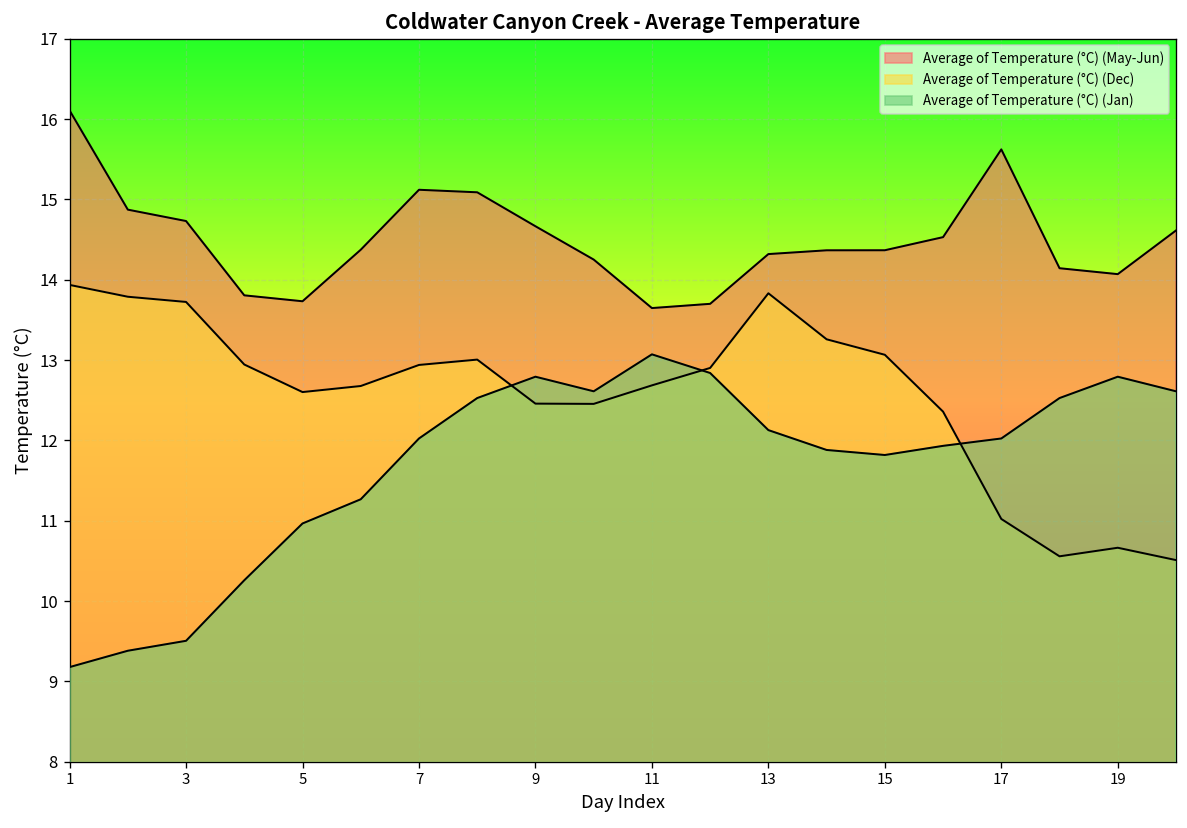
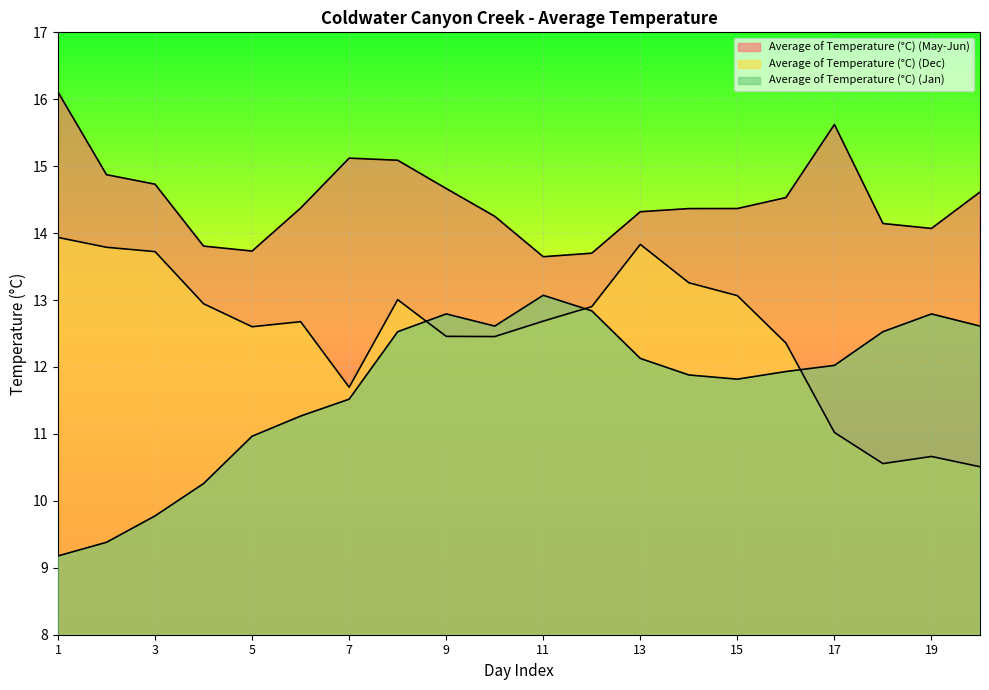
Average of Temperature (°C) (Jan), 3: 9.5 -> 9.8
Average of Temperature (°C) (Dec), 7: 12.9 -> 11.7
Average of Temperature (°C) (Jan), 7: 12.0 -> 11.5
